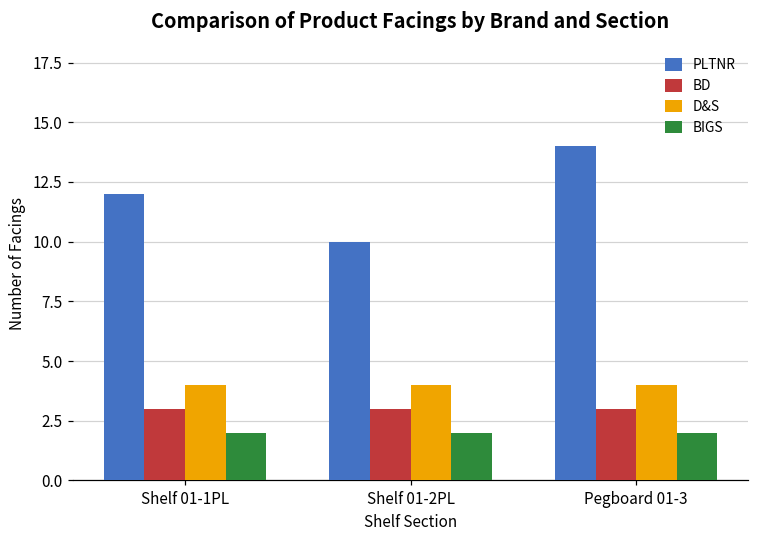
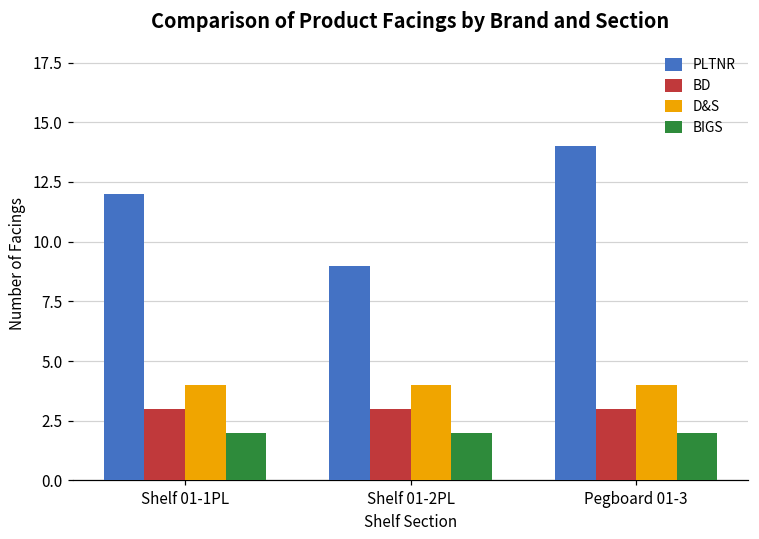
PLTNR, Shelf 01-2PL: 10 -> 9
